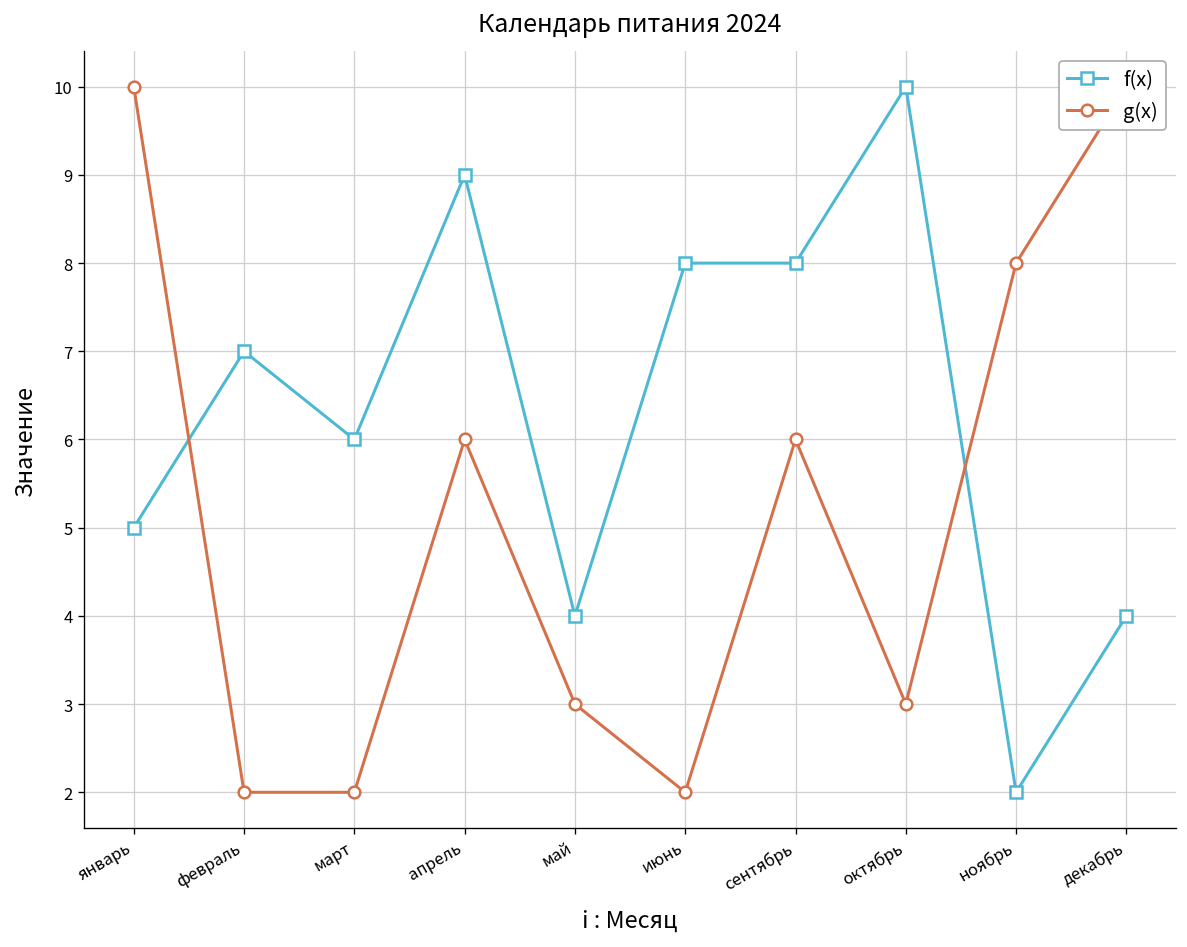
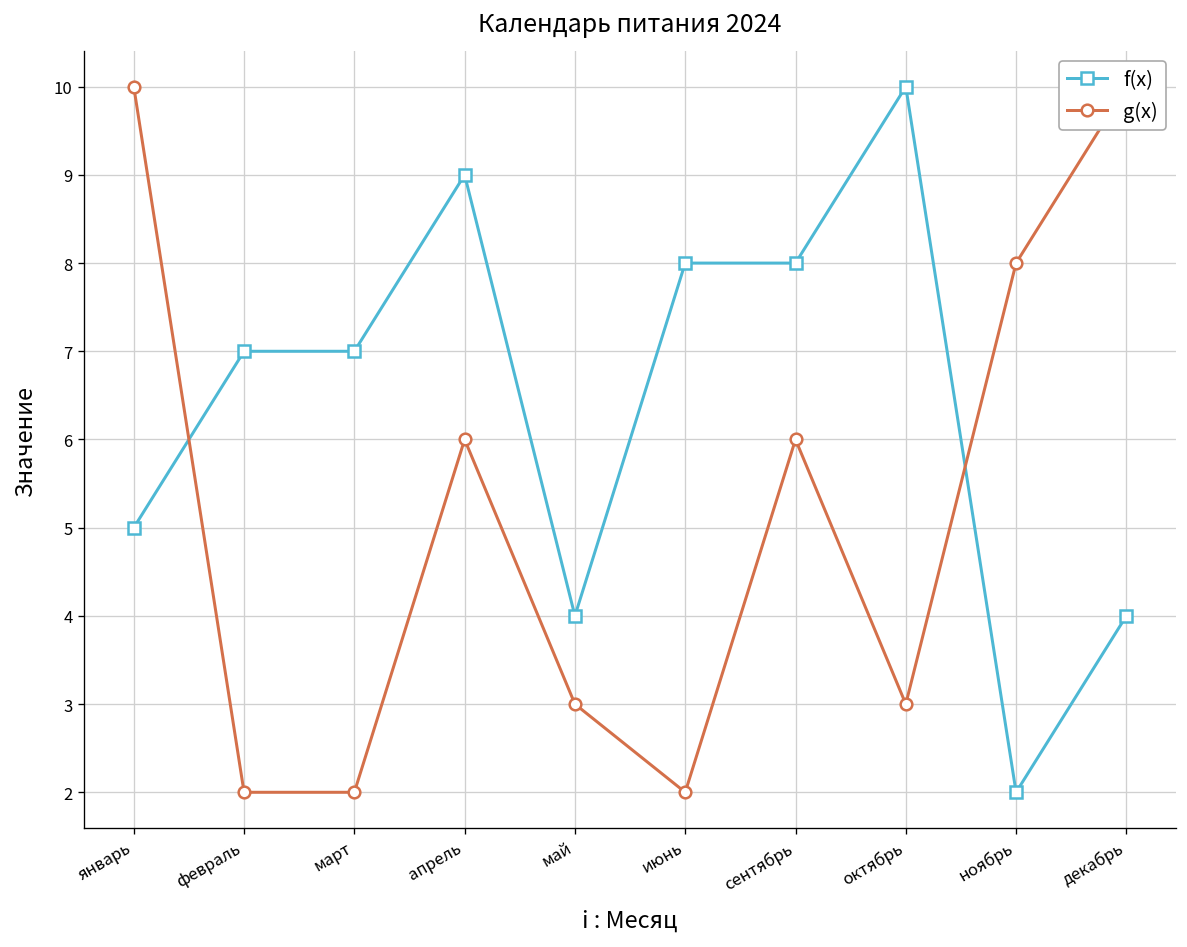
f(x), март: 6 -> 7
